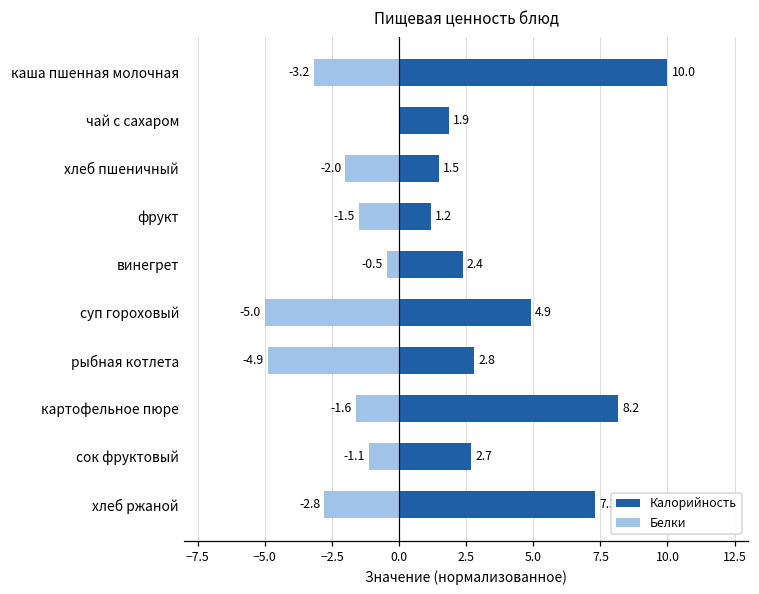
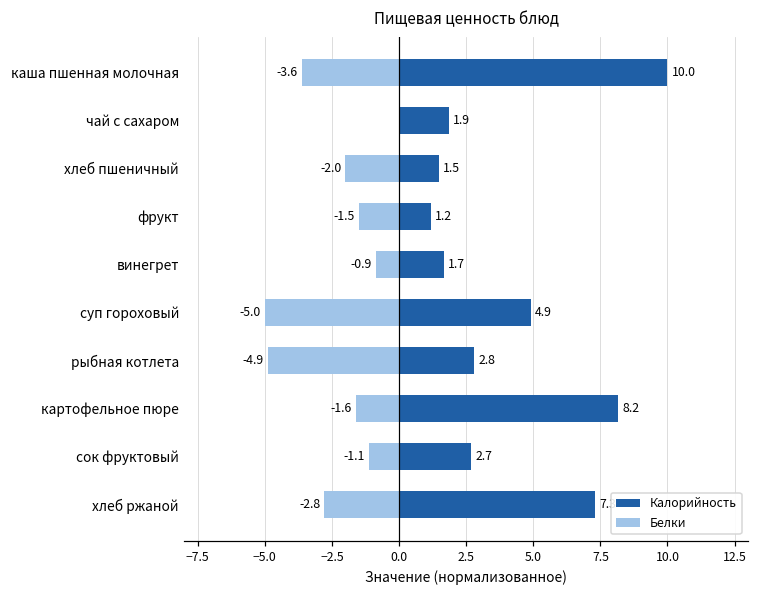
Белки, каша пшенная молочная: -3.2 -> -3.6
Калорийность, винегрет: 2.4 -> 1.7
Белки, винегрет: -0.5 -> -0.9
